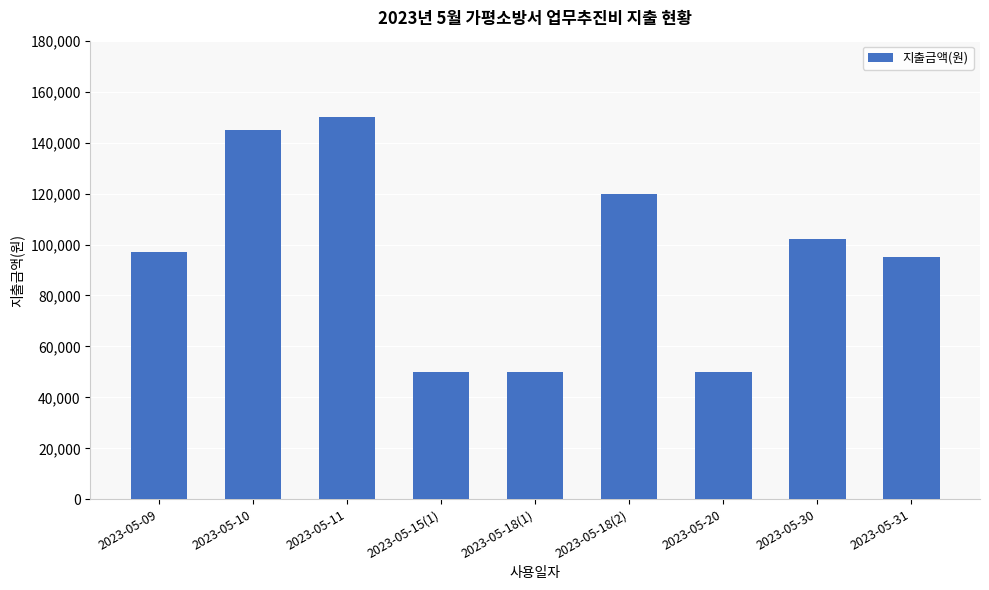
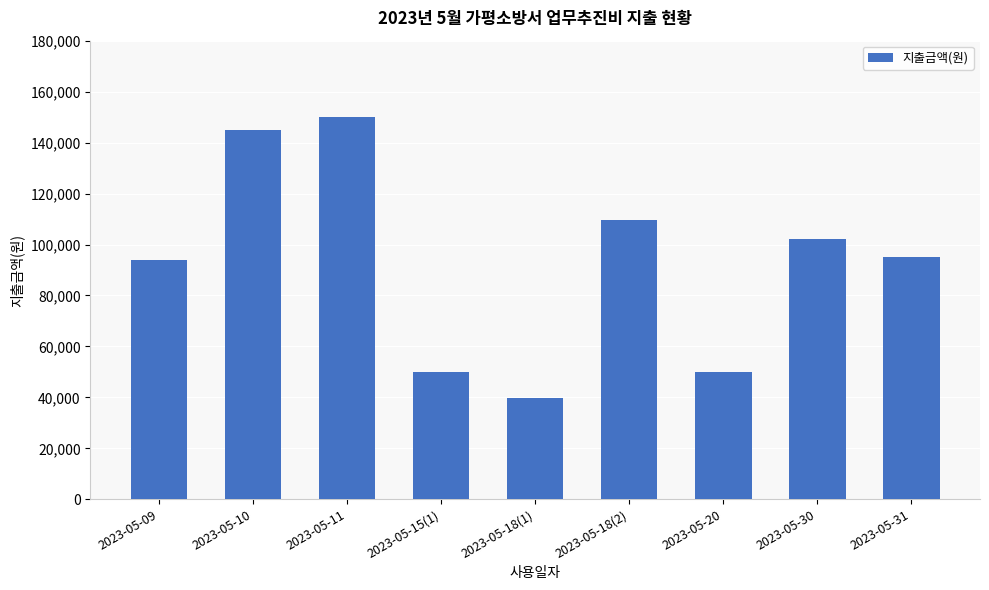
2023-05-09: 97,000 -> 94,000
2023-05-18(1): 50,000 -> 40,000
2023-05-18(2): 120,000 -> 110,000
